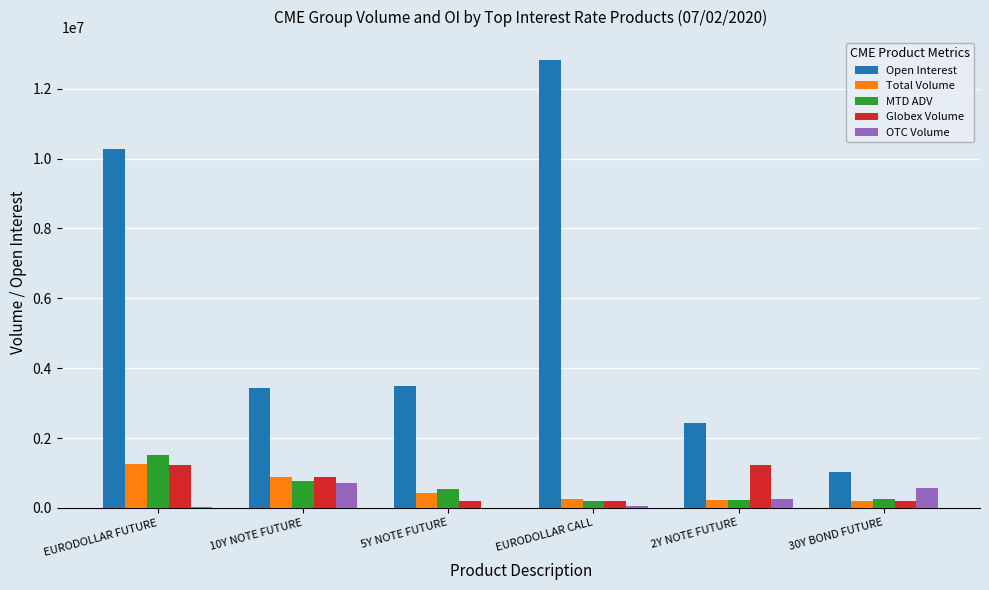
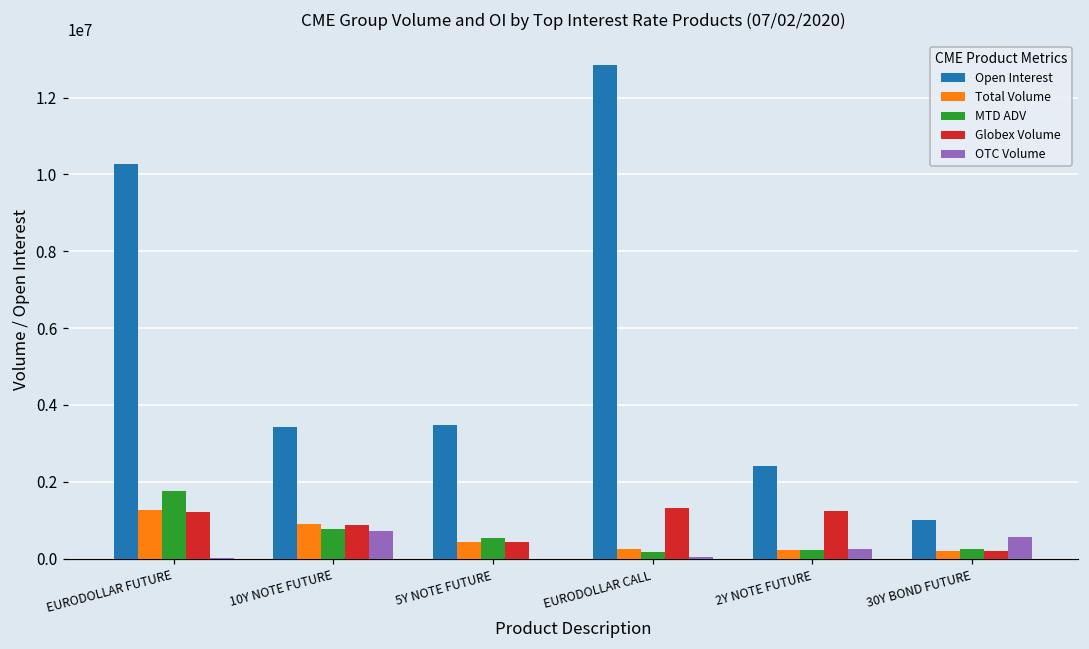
MTD ADV, EURODOLLAR FUTURE: 1500000 -> 1800000
Globex Volume, 5Y NOTE FUTURE: 200000 -> 400000
Globex Volume, EURODOLLAR CALL: 200000 -> 1300000
